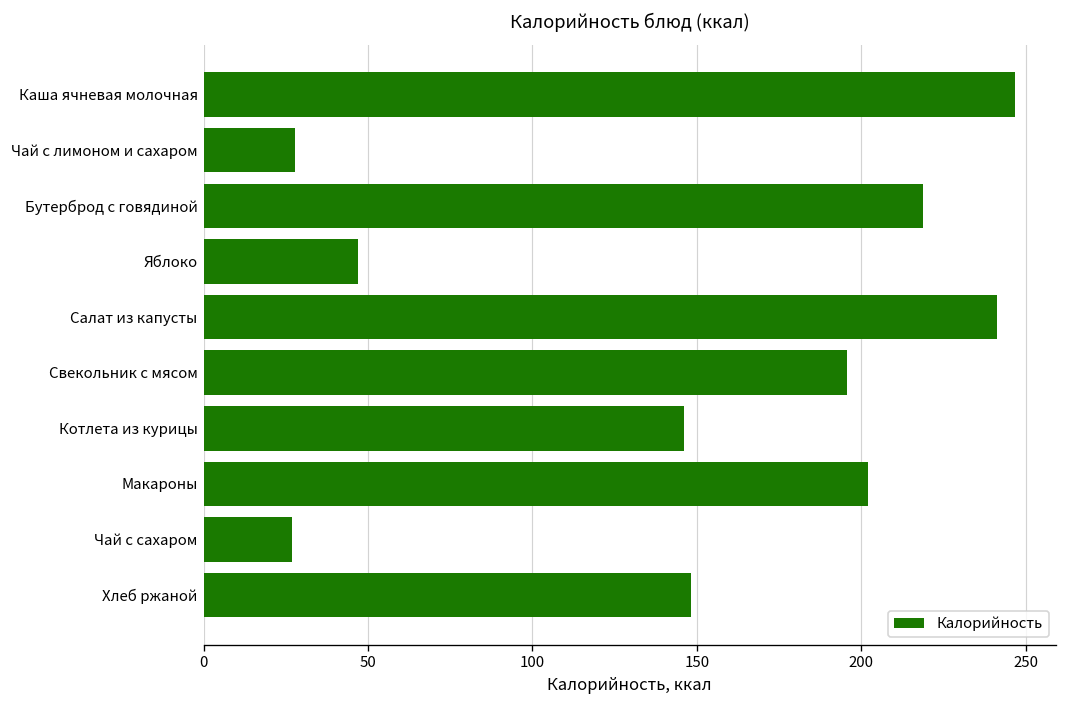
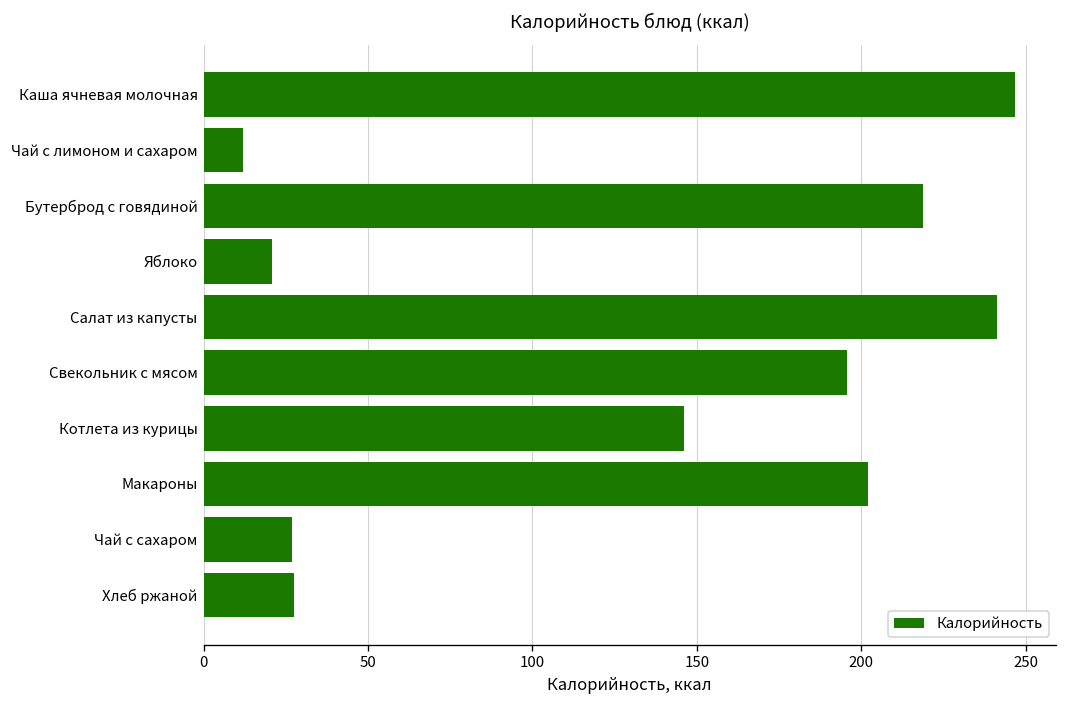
Чай с лимоном и сахаром: 28 -> 12
Яблоко: 47 -> 21
Хлеб ржаной: 148 -> 28
